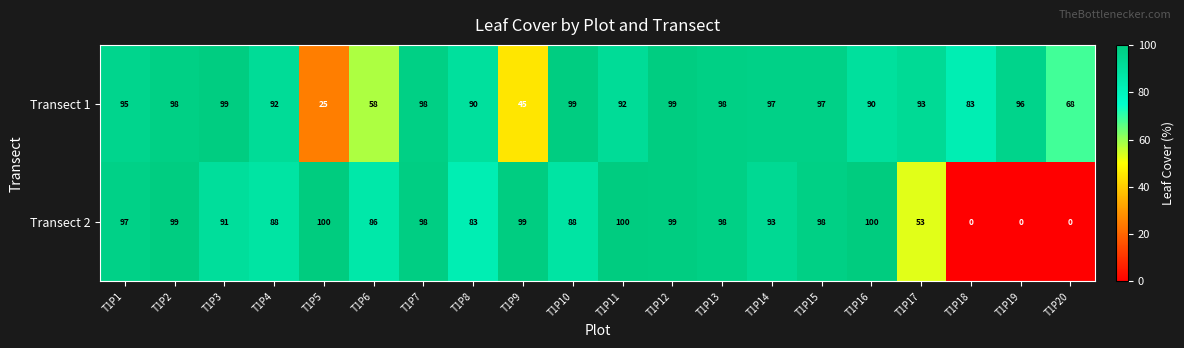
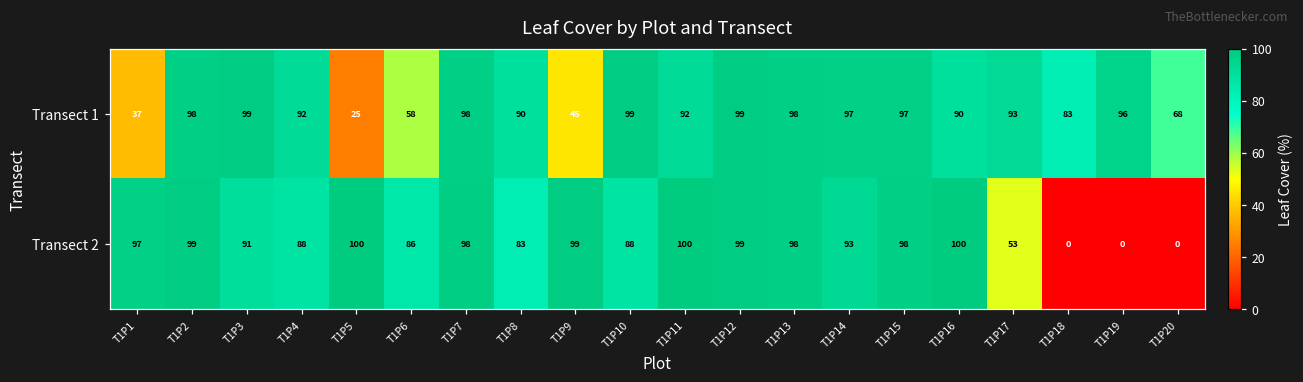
Transect 1, T1P1: 95 -> 37
